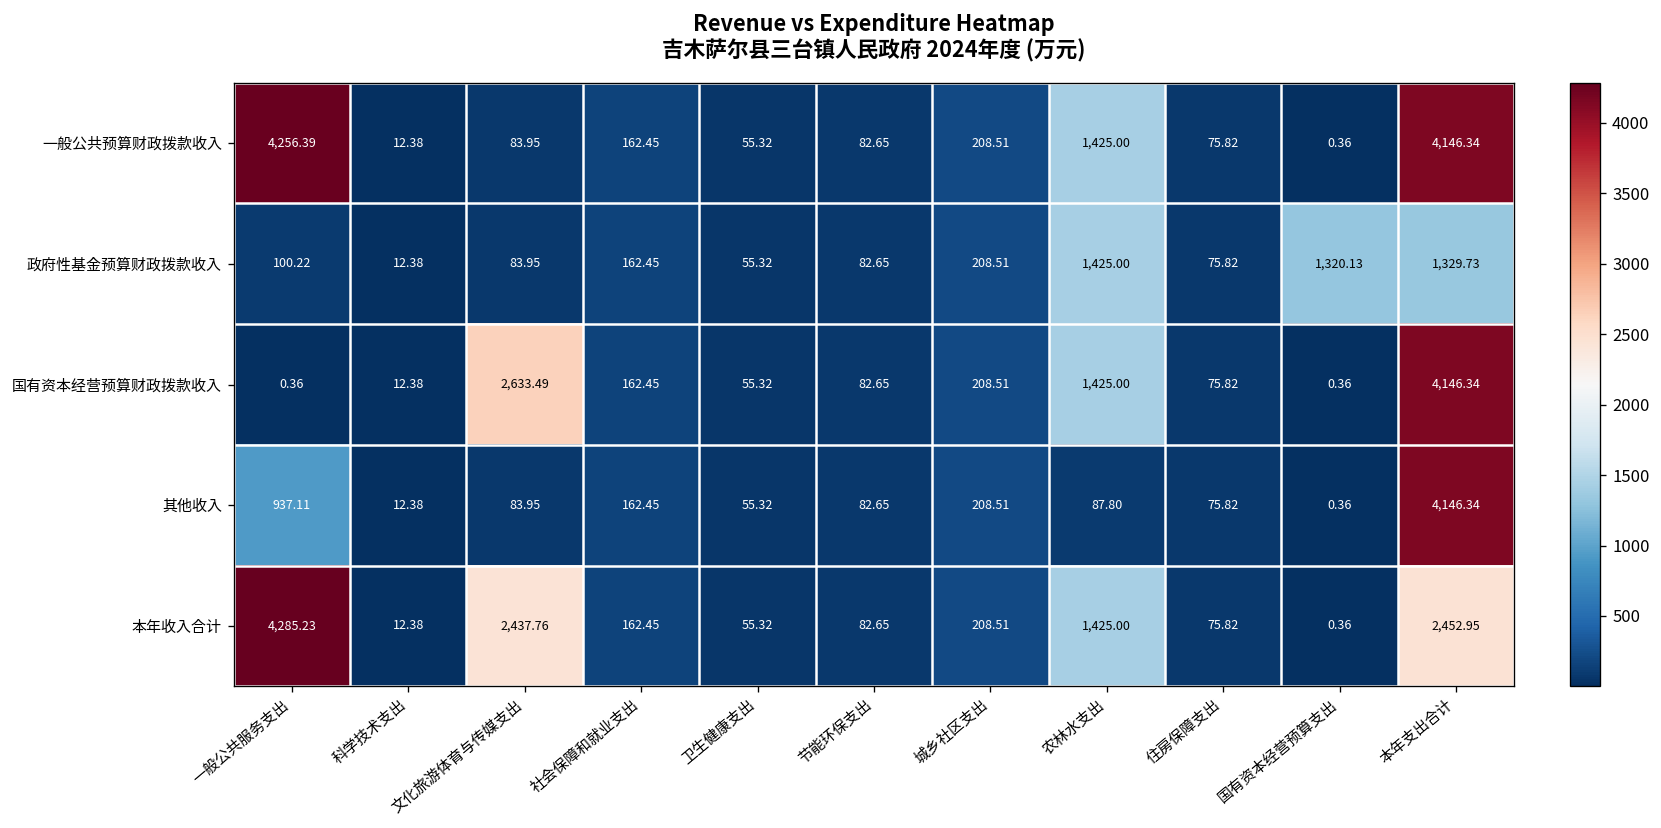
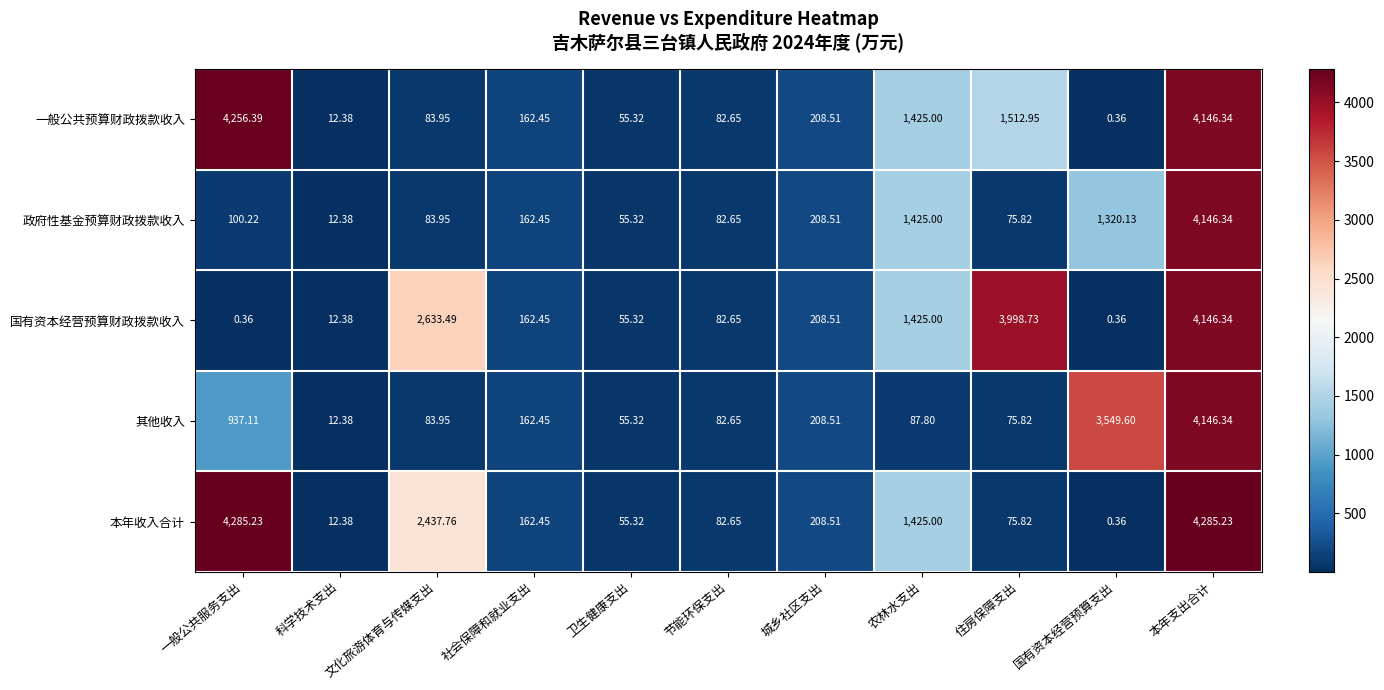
一般公共预算财政拨款收入, 住房保障支出: 75.82 -> 1,512.95
政府性基金预算财政拨款收入, 本年支出合计: 1,329.73 -> 4,146.34
国有资本经营预算财政拨款收入, 住房保障支出: 75.82 -> 3,998.73
其他收入, 国有资本经营预算支出: 0.36 -> 3,549.60
本年收入合计, 本年支出合计: 2,452.95 -> 4,285.23
